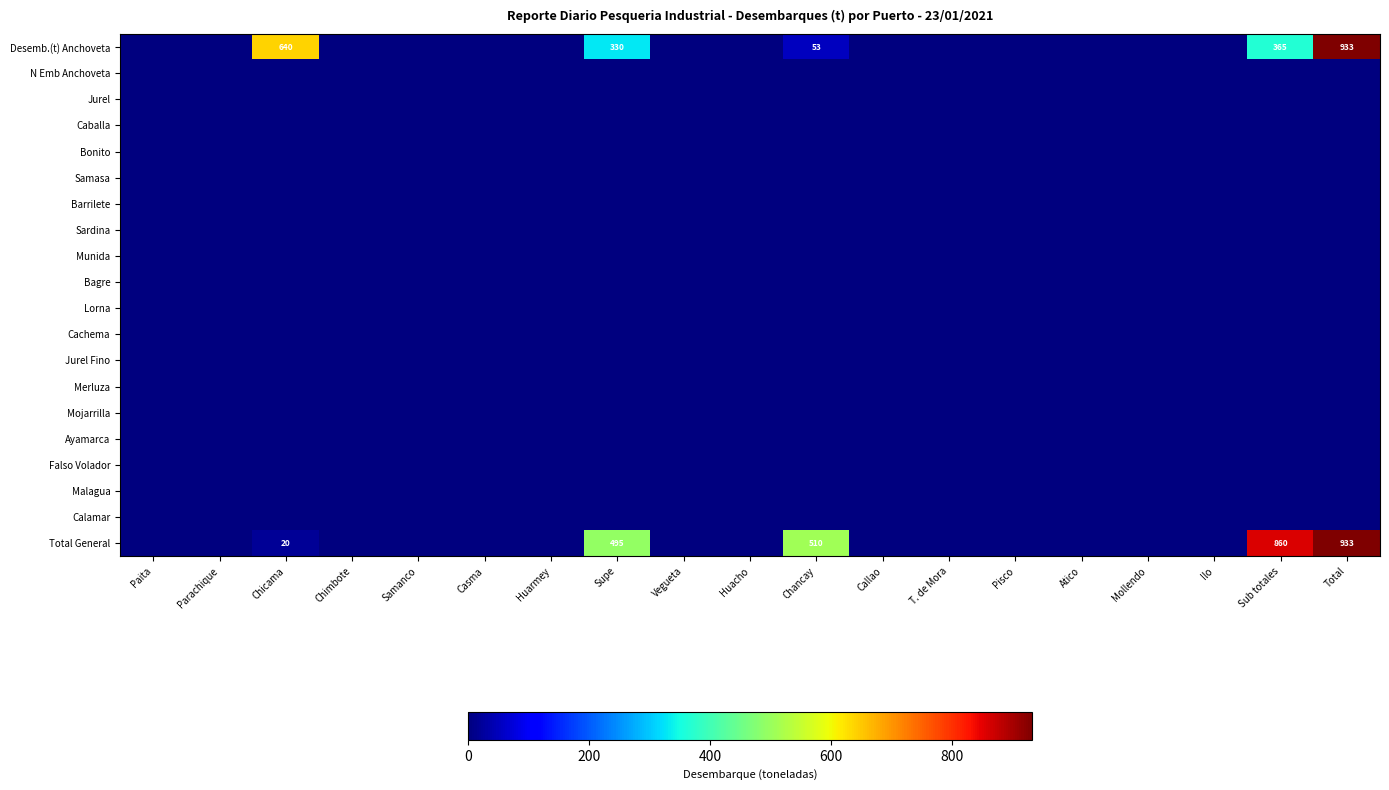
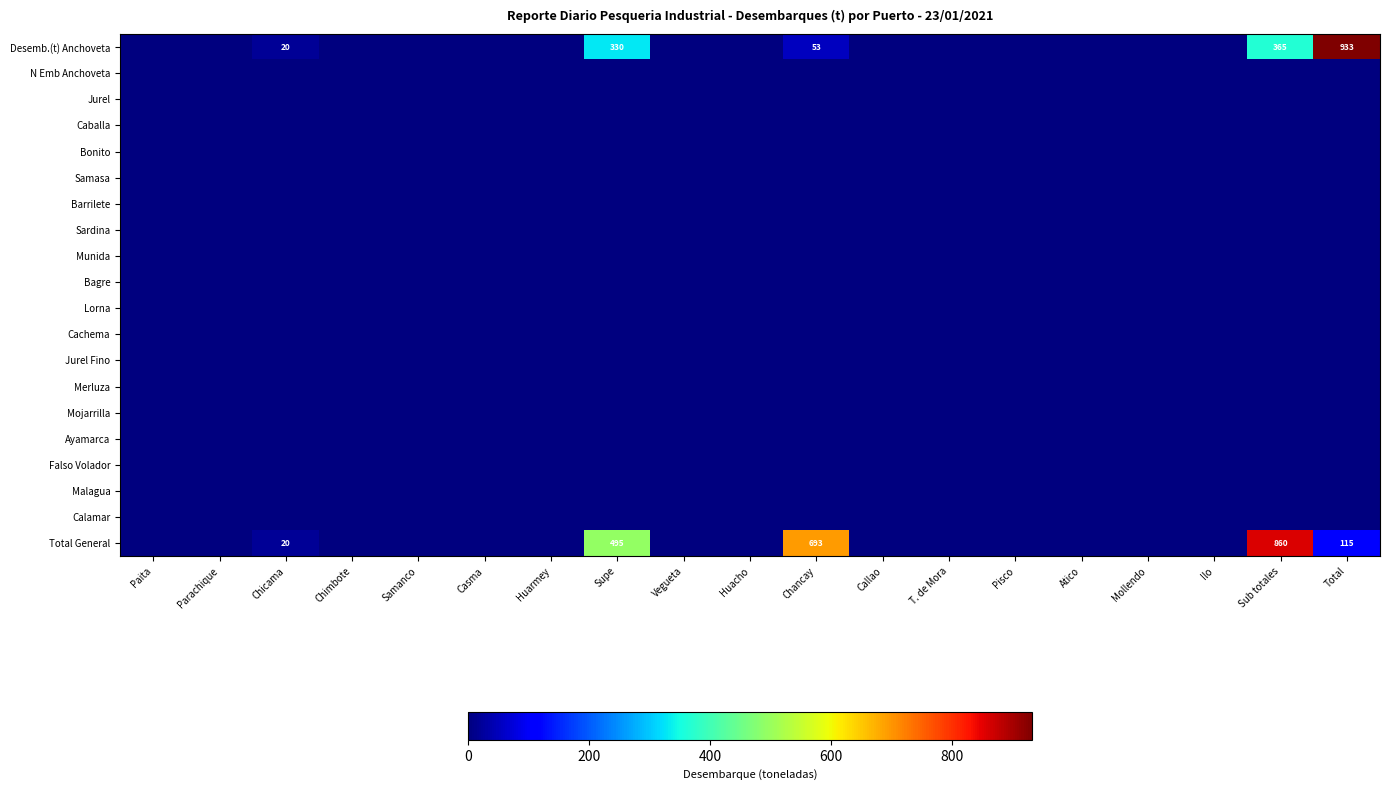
Desemb.(t) Anchoveta, Chicama: 640 -> 20
Total General, Chancay: 510 -> 693
Total General, Total: 933 -> 115
